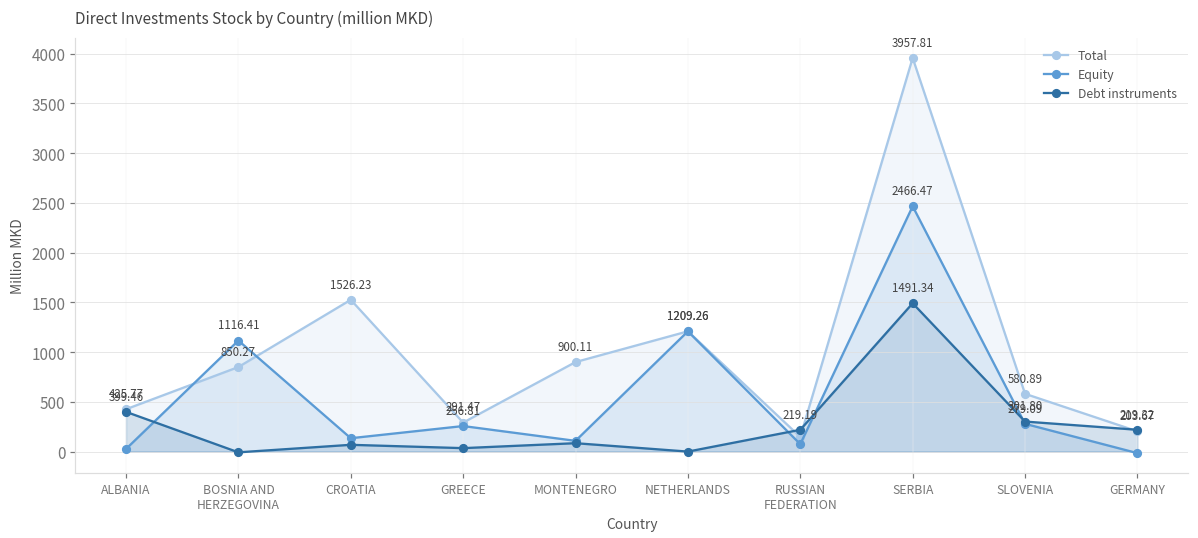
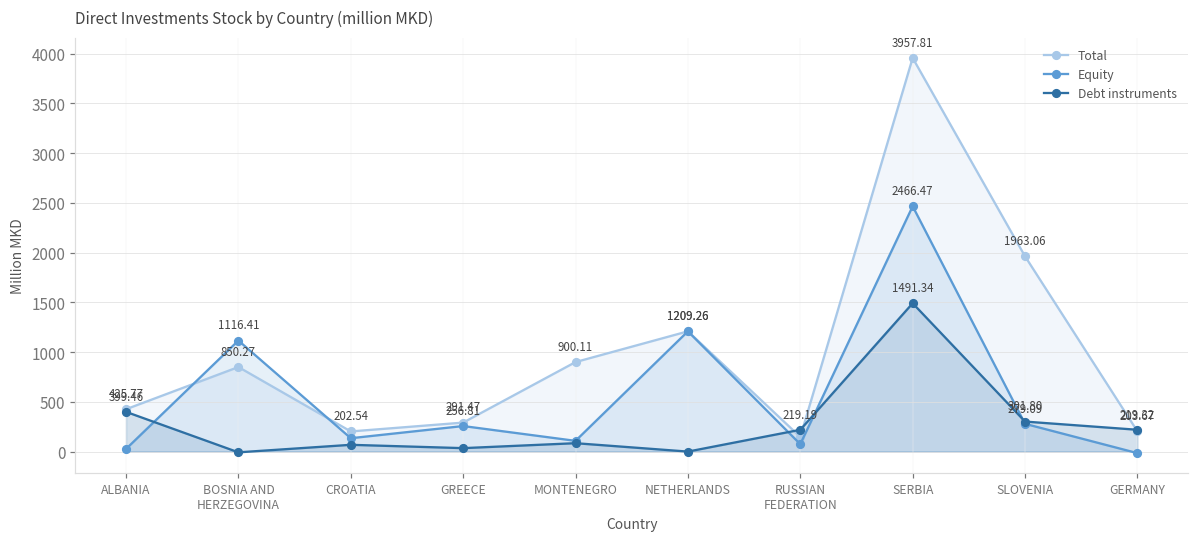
Total, CROATIA: 1526.23 -> 202.54
Total, SLOVENIA: 580.89 -> 1963.06
